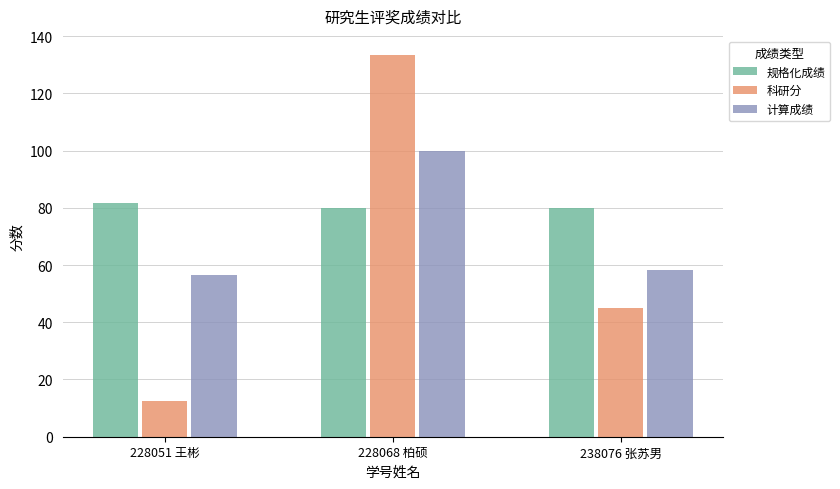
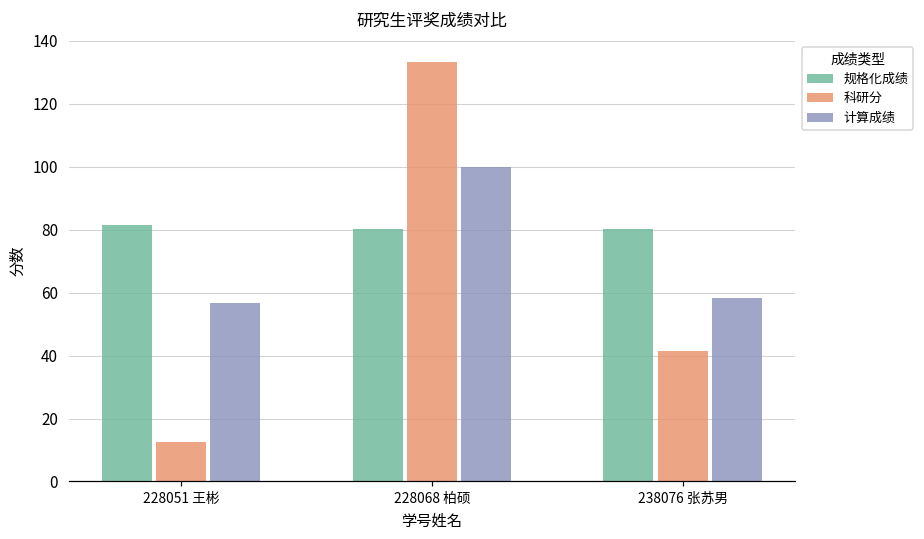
科研分, 238076 张苏男: 45 -> 41
